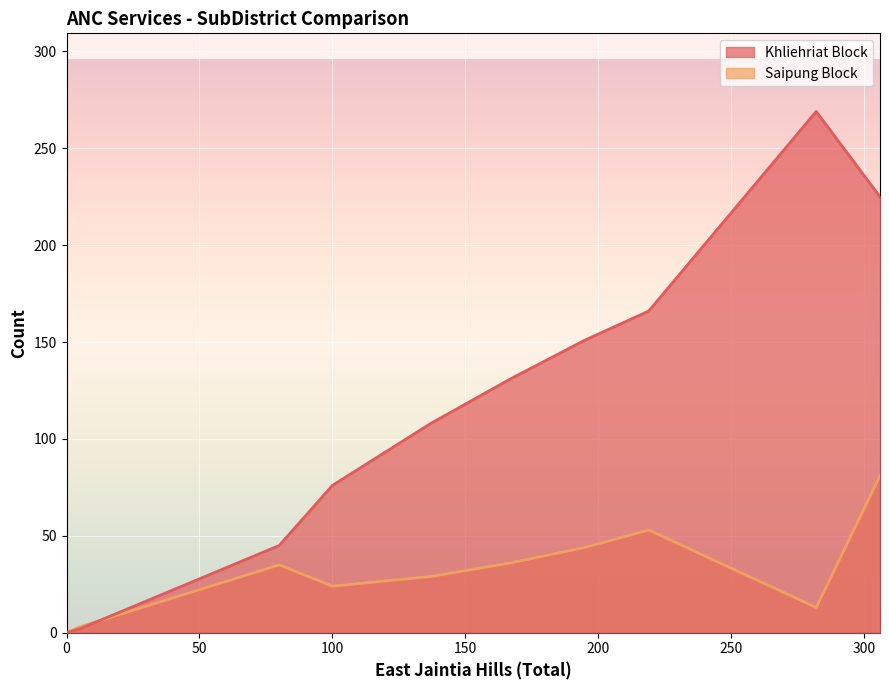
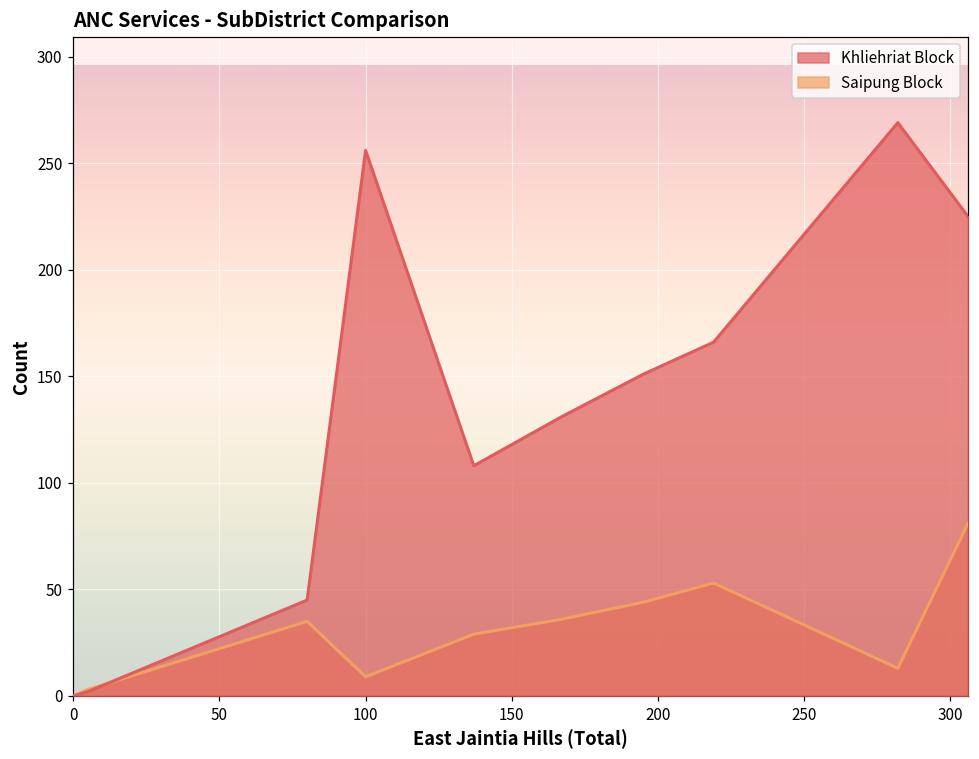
Khliehriat Block, 100: 76 -> 256
Saipung Block, 100: 24 -> 9
